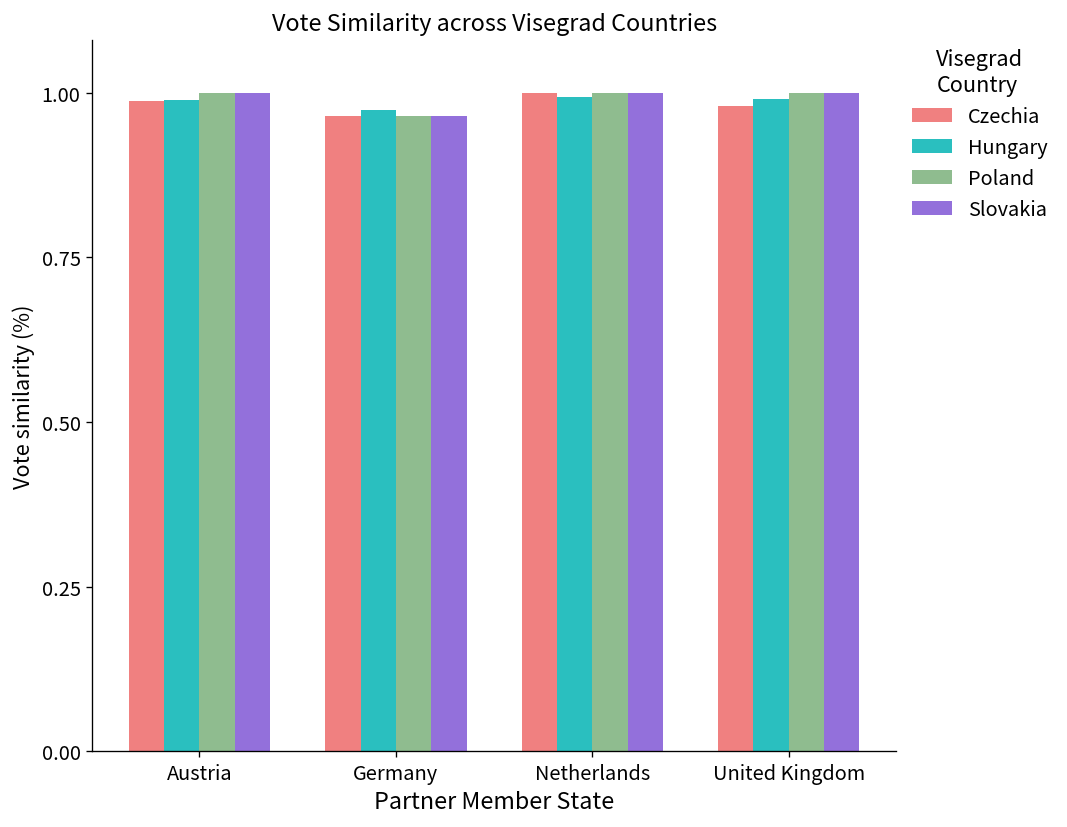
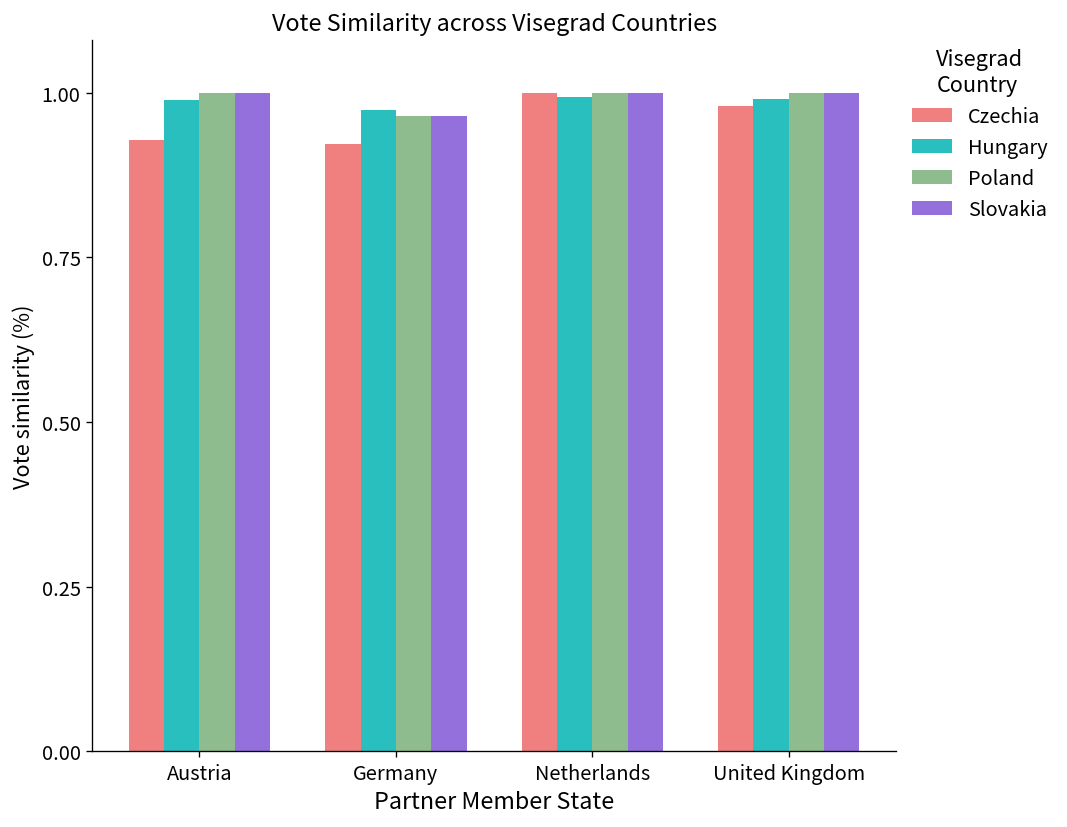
Czechia, Austria: 0.99 -> 0.93
Czechia, Germany: 0.96 -> 0.92
